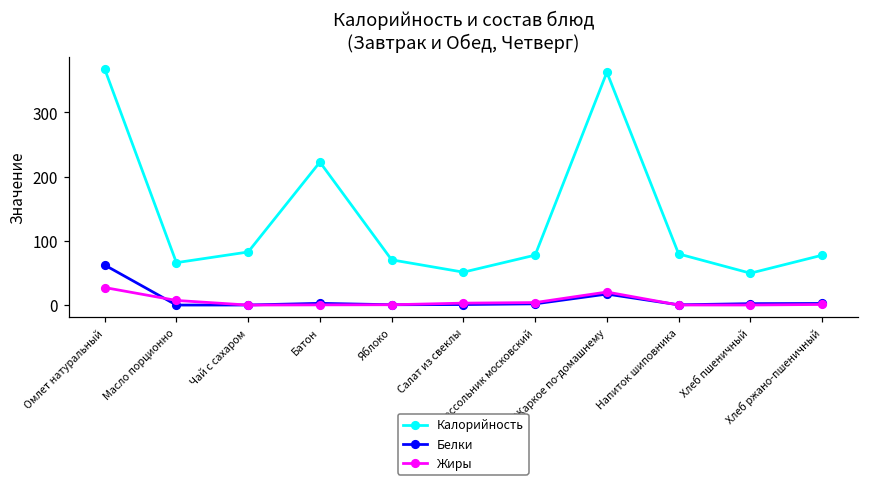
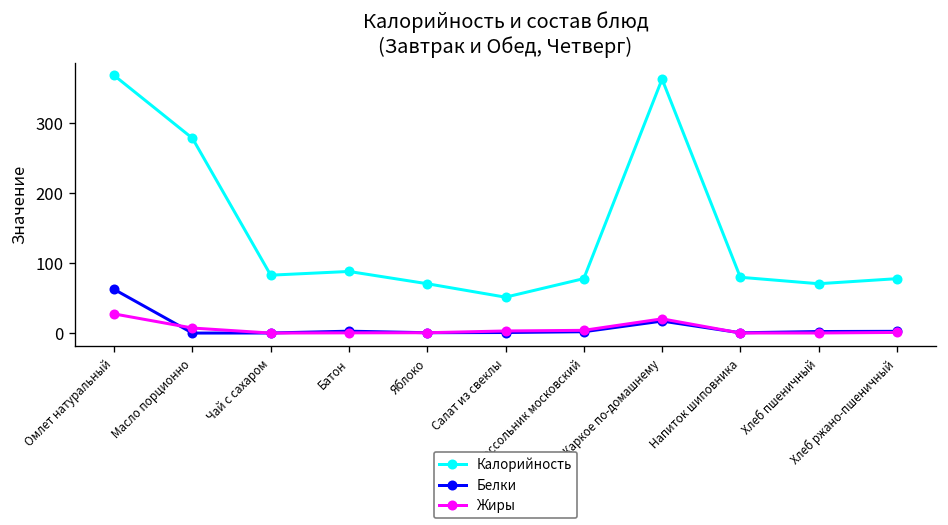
Калорийность, Масло порционно: 70 -> 280
Калорийность, Батон: 220 -> 90
Калорийность, Хлеб пшеничный: 50 -> 70
